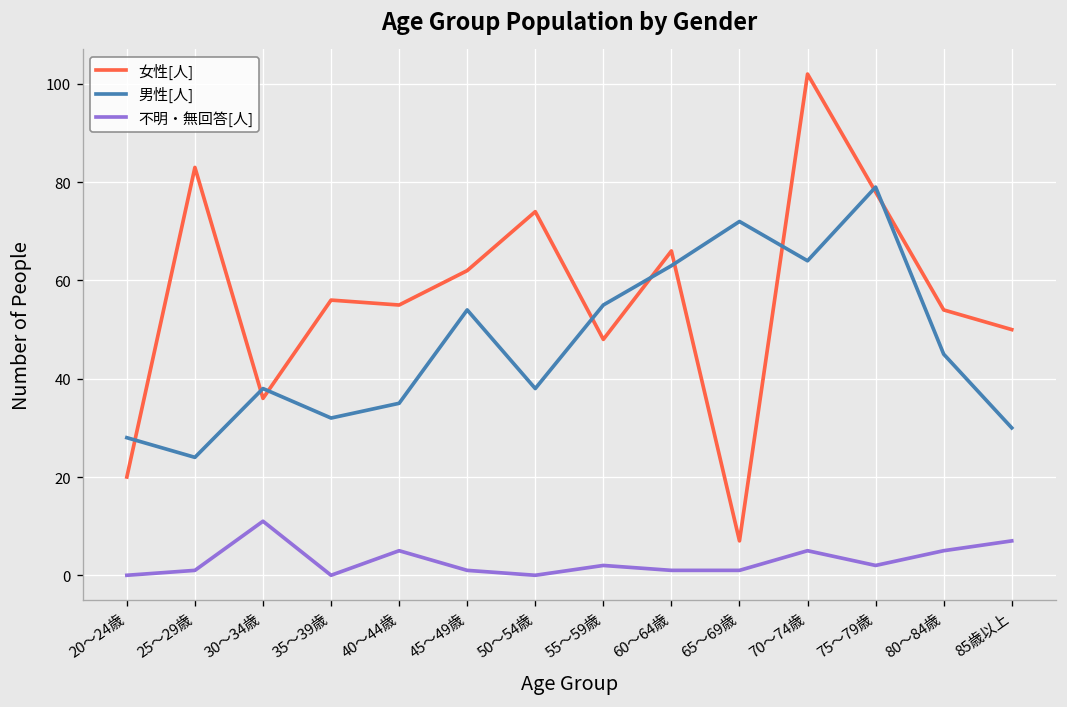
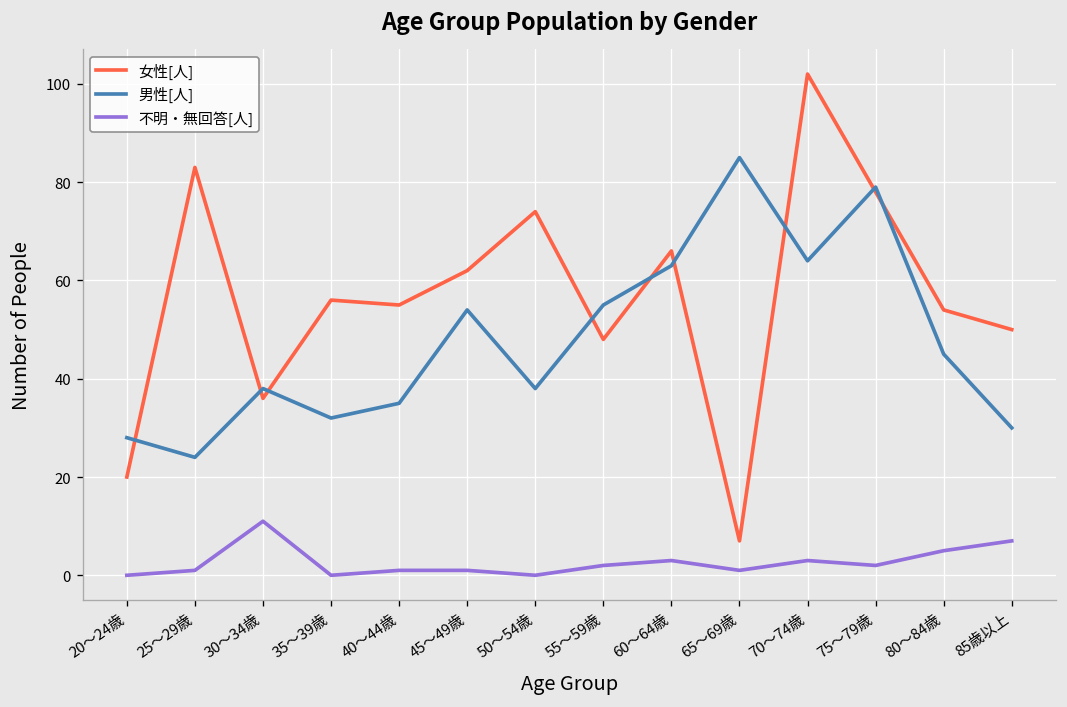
不明・無回答[人], 40～44歳: 5 -> 1
不明・無回答[人], 60～64歳: 1 -> 3
男性[人], 65～69歳: 72 -> 85
不明・無回答[人], 70～74歳: 5 -> 3
